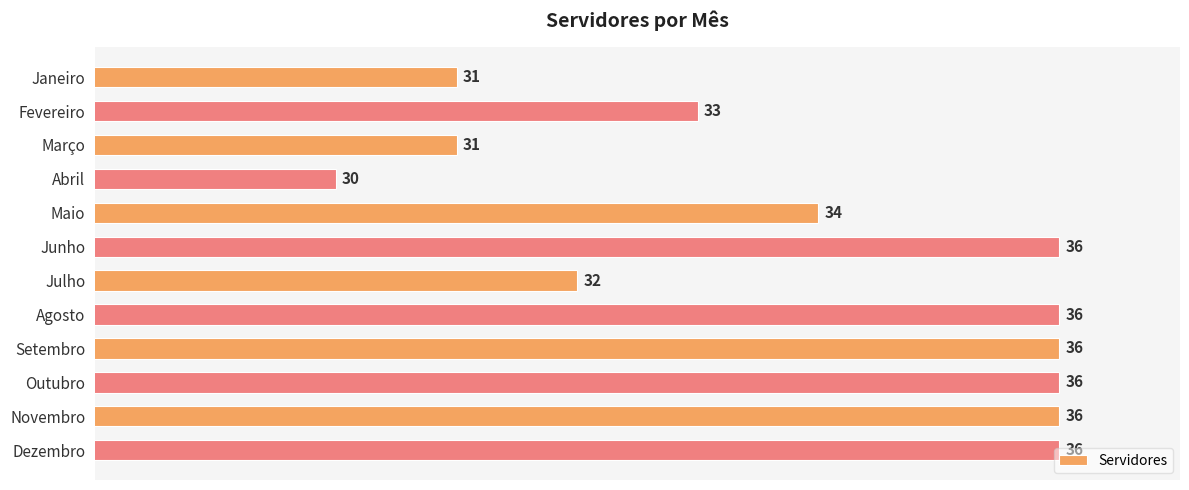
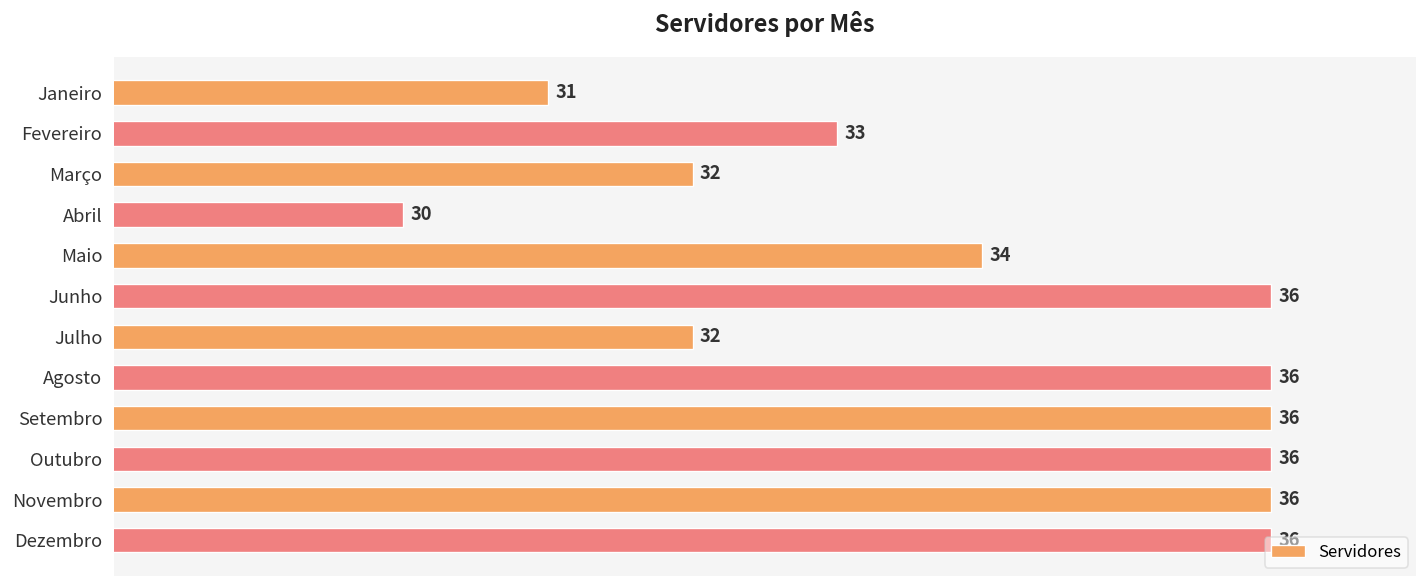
Março: 31 -> 32
